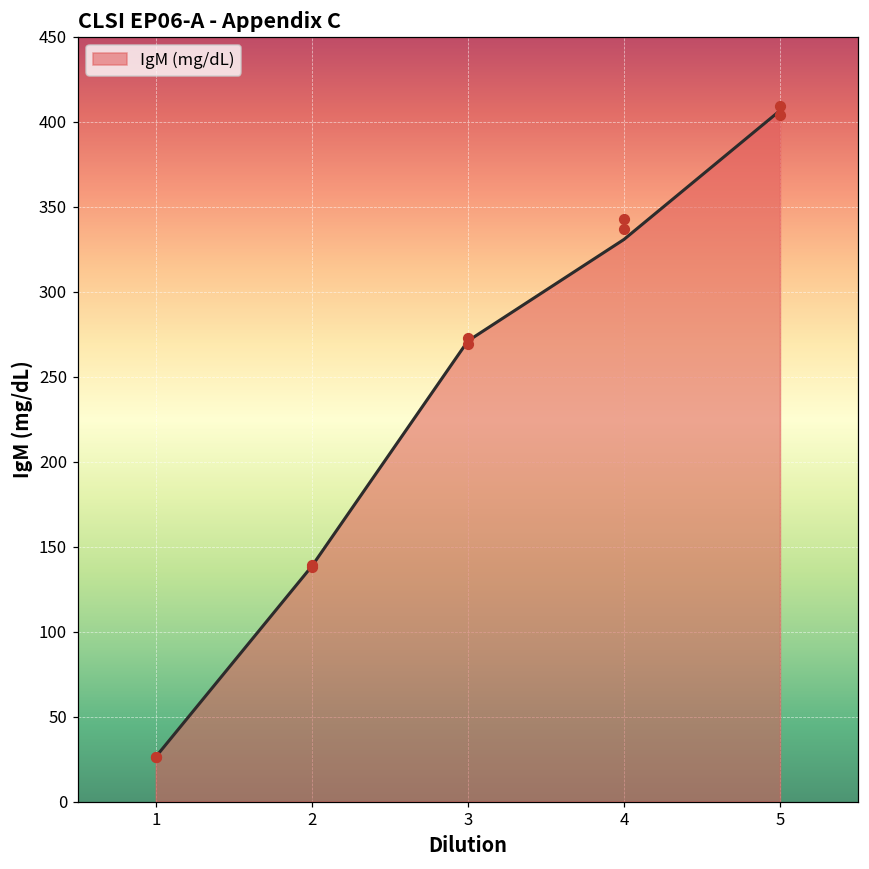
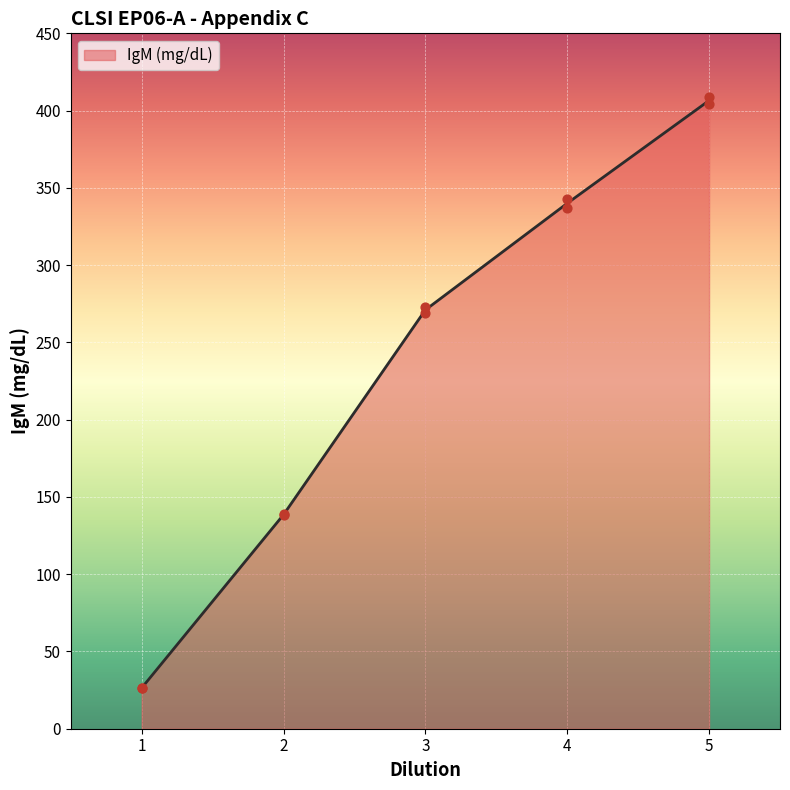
IgM (mg/dL), 4: 331 -> 340
